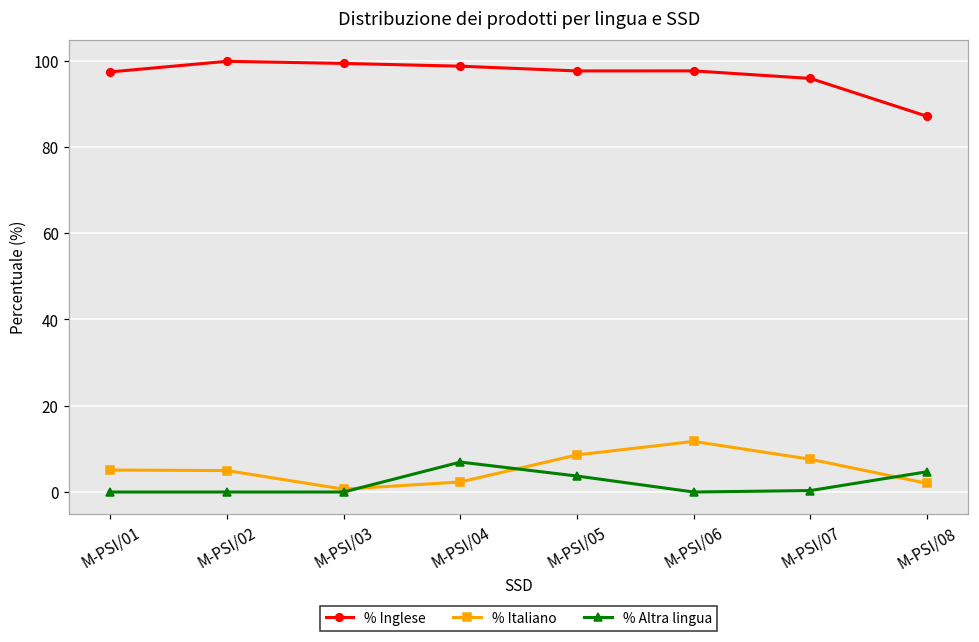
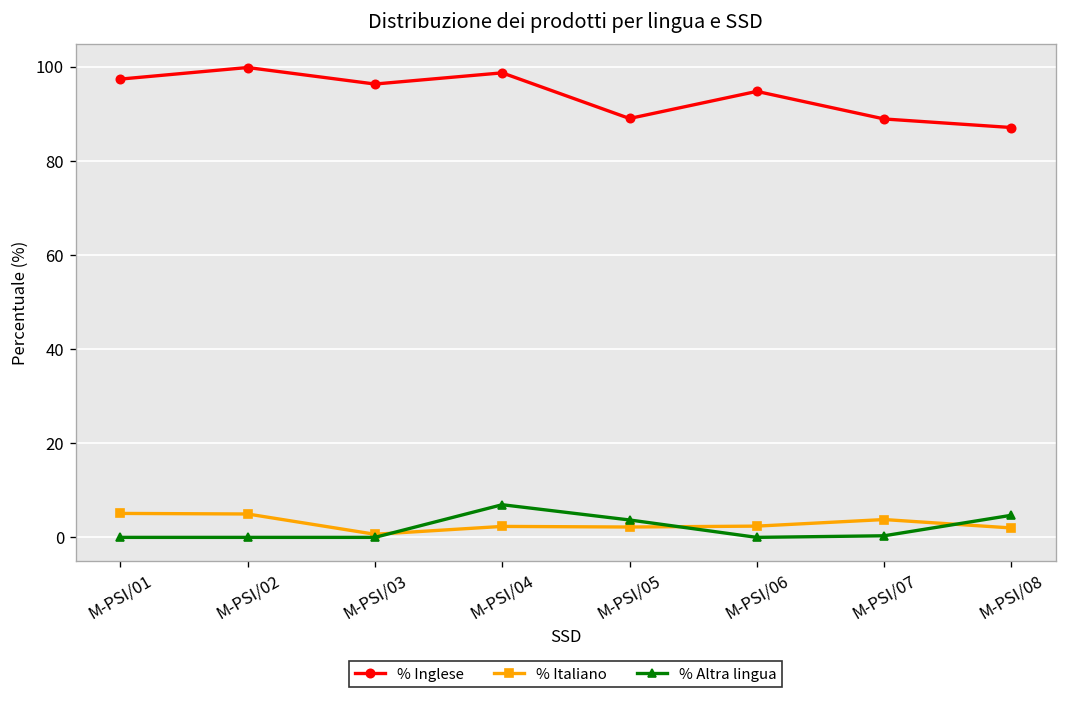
% Inglese, M-PSI/03: 99 -> 96
% Inglese, M-PSI/05: 98 -> 89
% Italiano, M-PSI/05: 9 -> 2
% Inglese, M-PSI/06: 98 -> 95
% Italiano, M-PSI/06: 12 -> 2
% Inglese, M-PSI/07: 96 -> 89
% Italiano, M-PSI/07: 8 -> 4
